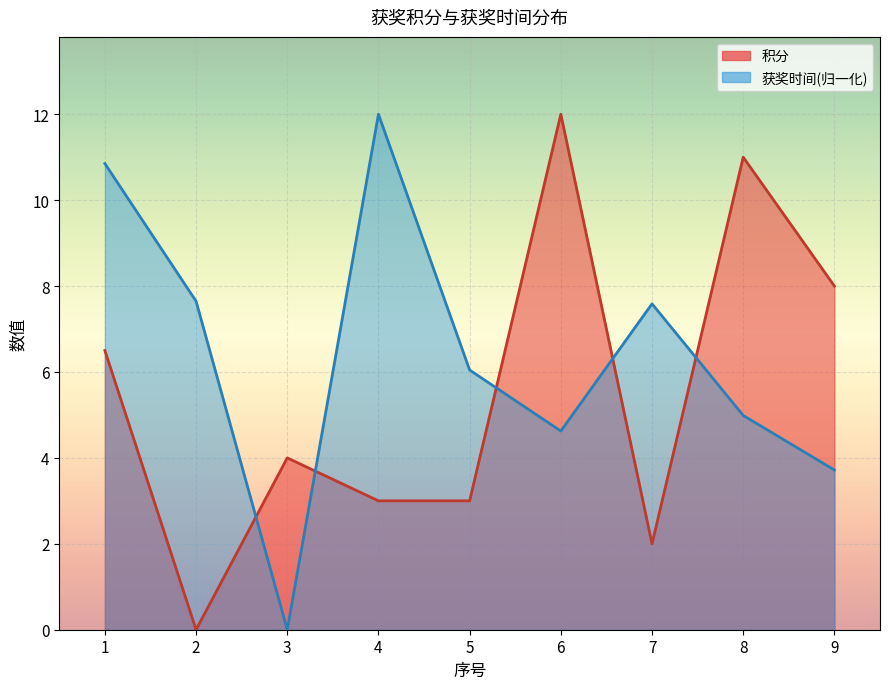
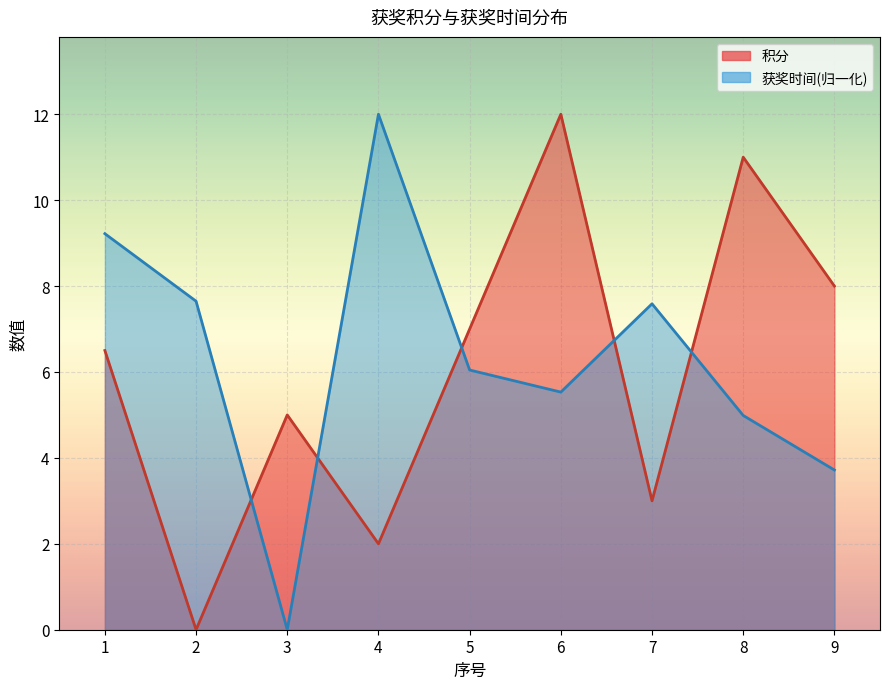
获奖时间(归一化), 1: 10.9 -> 9.2
积分, 3: 4 -> 5
积分, 4: 3 -> 2
积分, 5: 3 -> 7
获奖时间(归一化), 6: 4.6 -> 5.5
积分, 7: 2 -> 3
